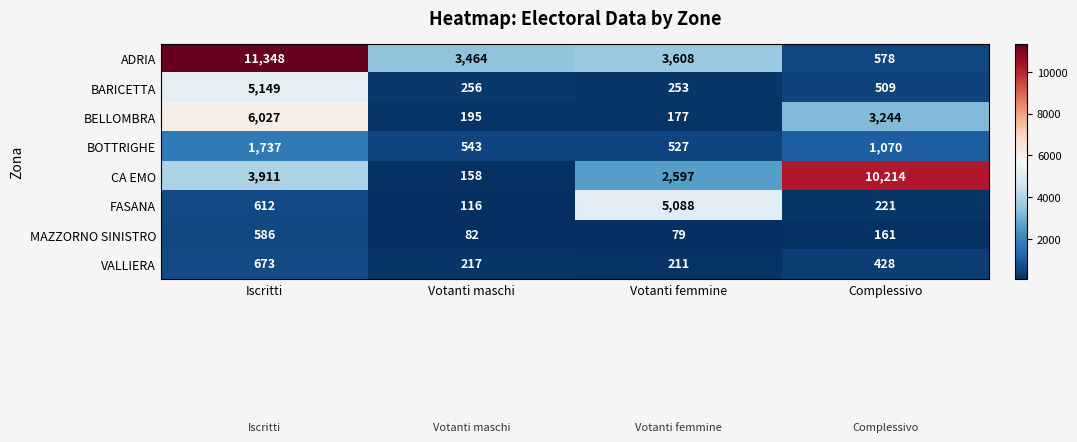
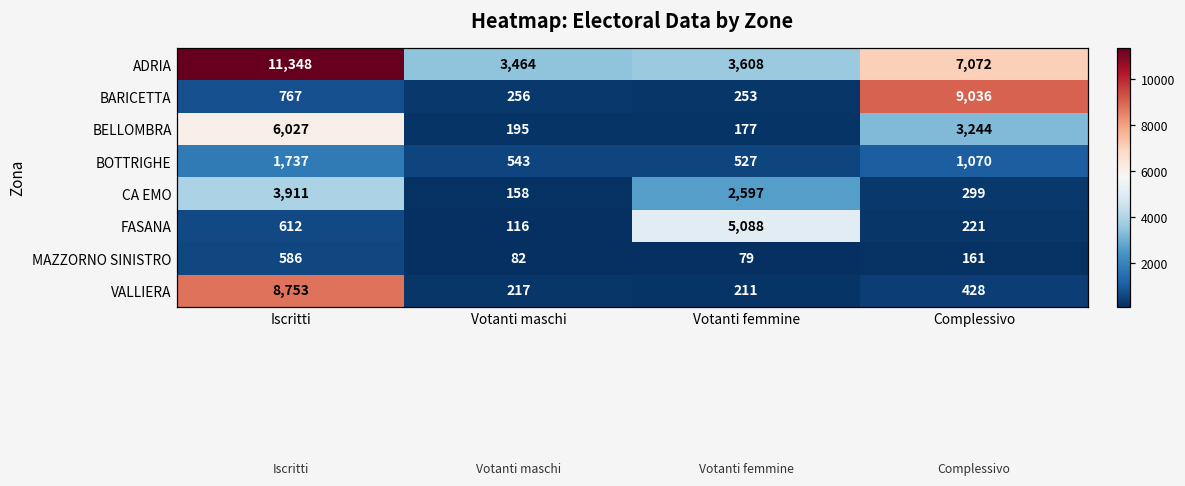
ADRIA, Complessivo: 578 -> 7,072
BARICETTA, Iscritti: 5,149 -> 767
BARICETTA, Complessivo: 509 -> 9,036
CA EMO, Complessivo: 10,214 -> 299
VALLIERA, Iscritti: 673 -> 8,753
